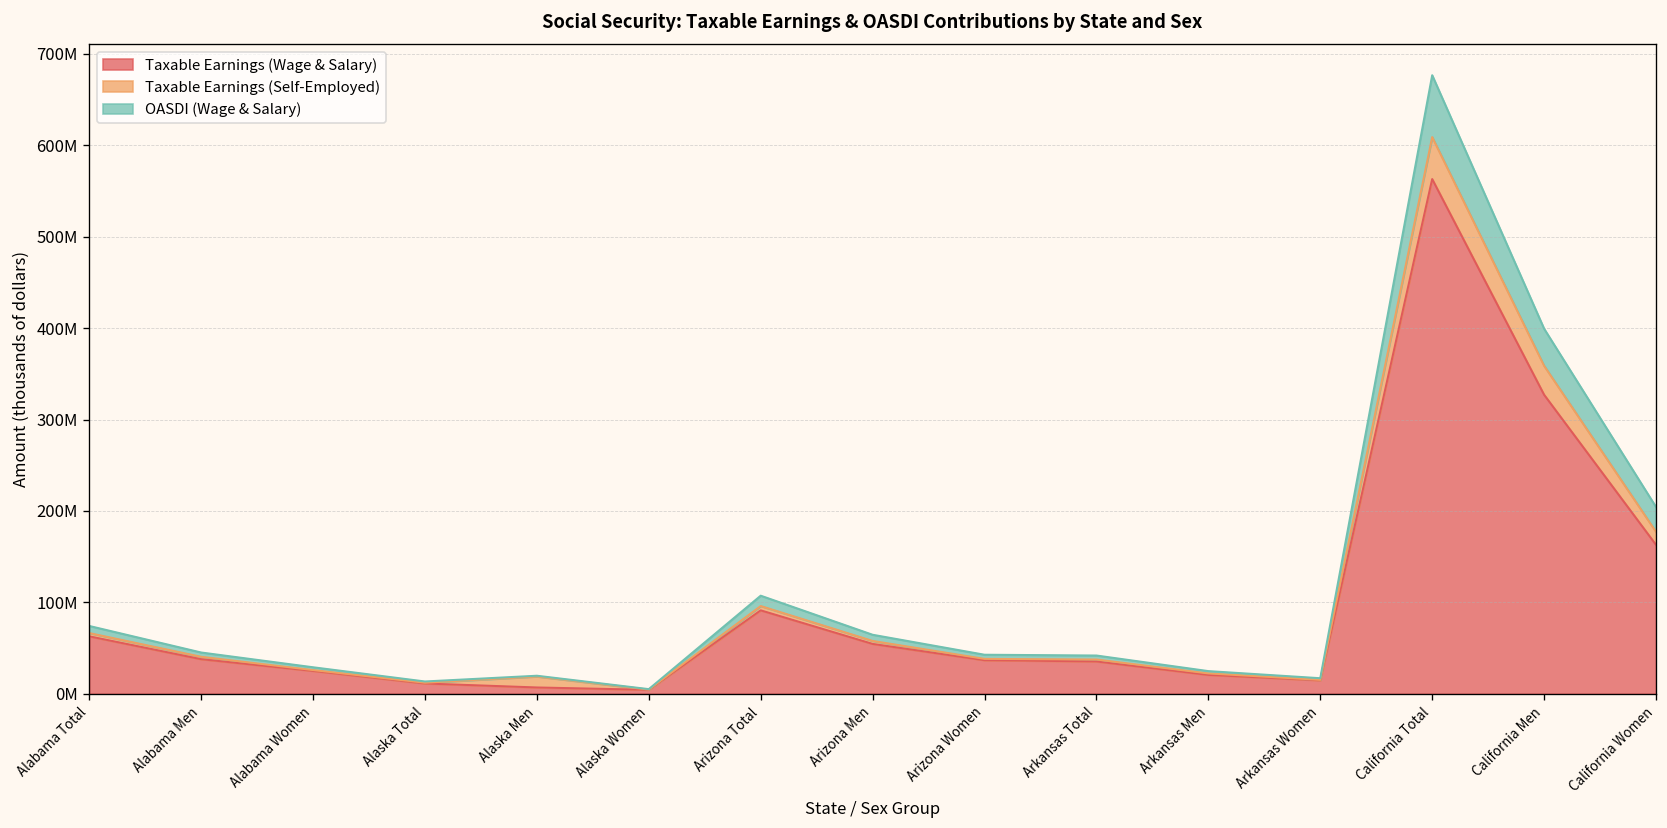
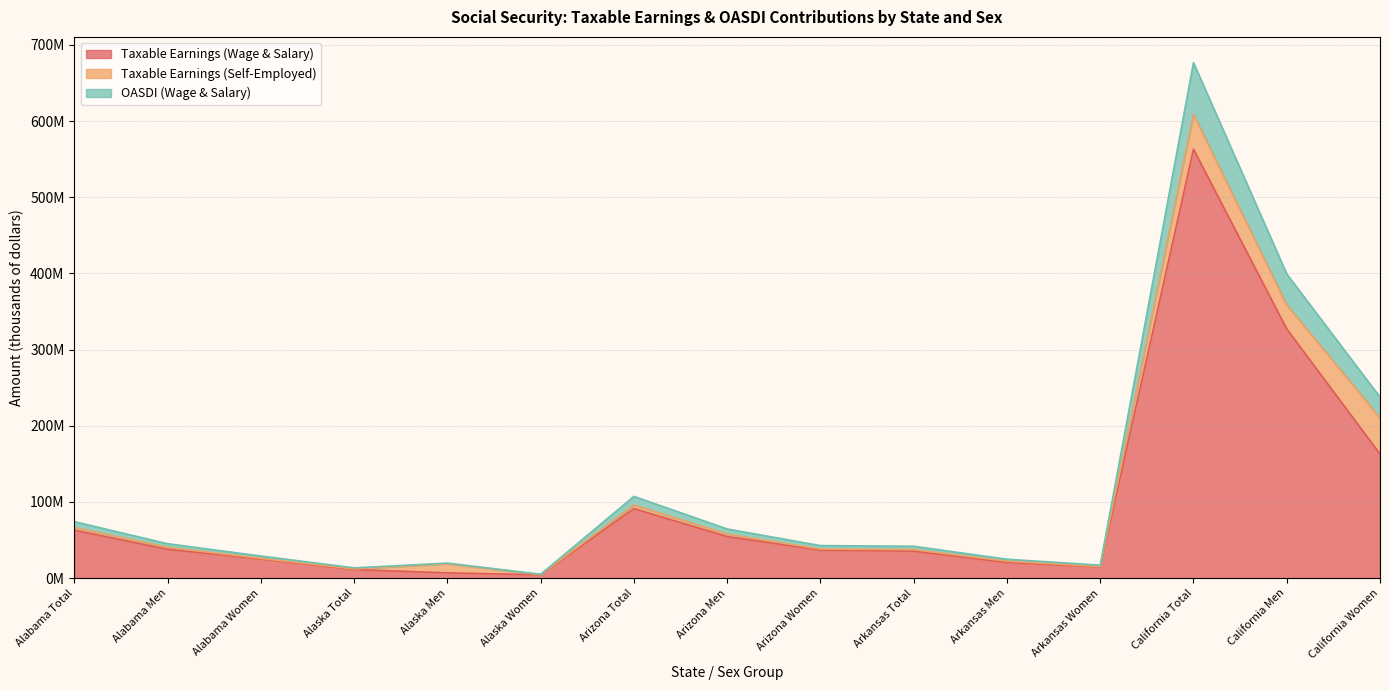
Taxable Earnings (Self-Employed), California Women: 10000000 -> 50000000
